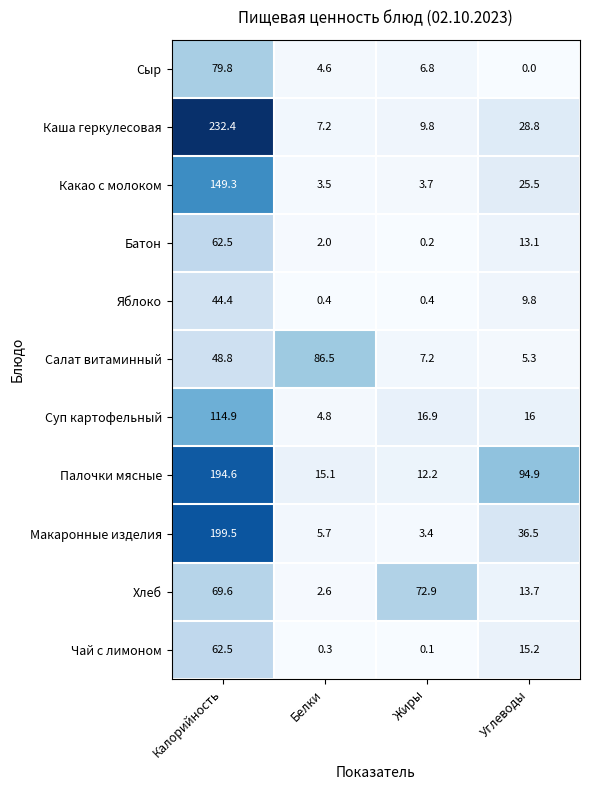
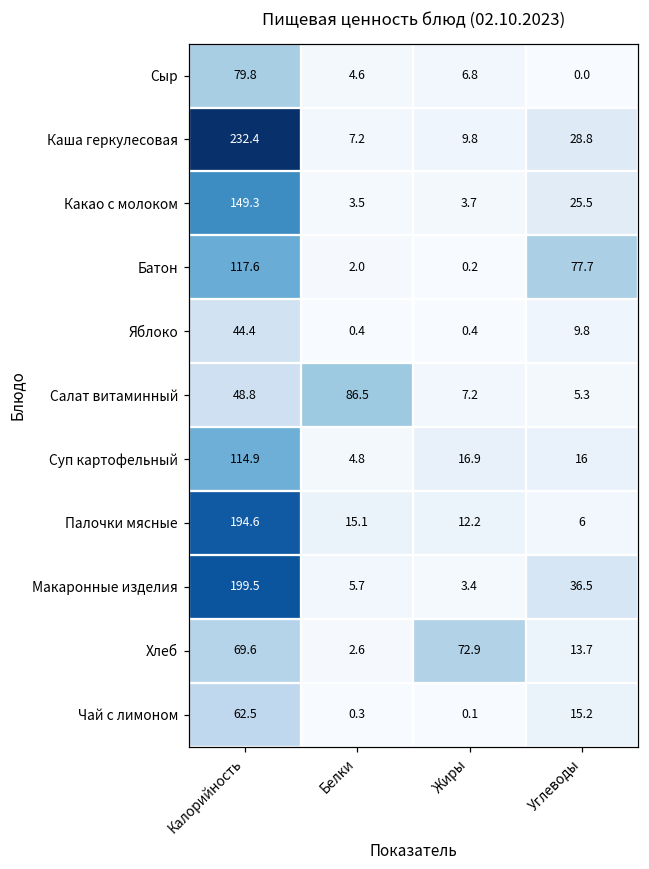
Батон, Калорийность: 62.5 -> 117.6
Батон, Углеводы: 13.1 -> 77.7
Палочки мясные, Углеводы: 94.9 -> 6
